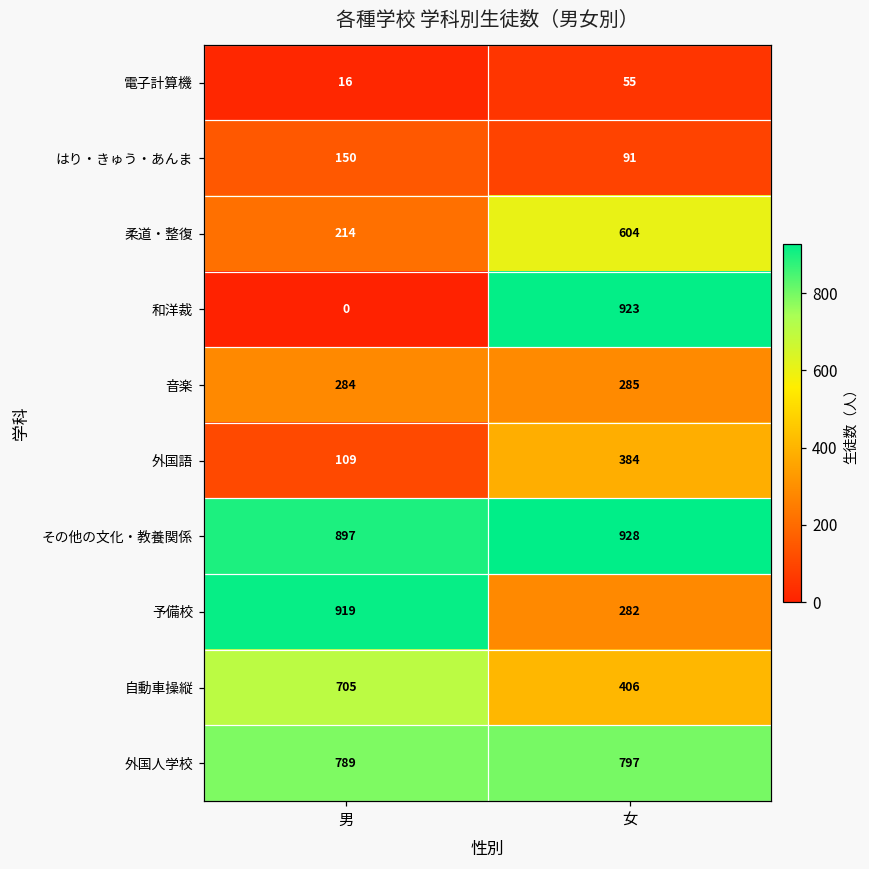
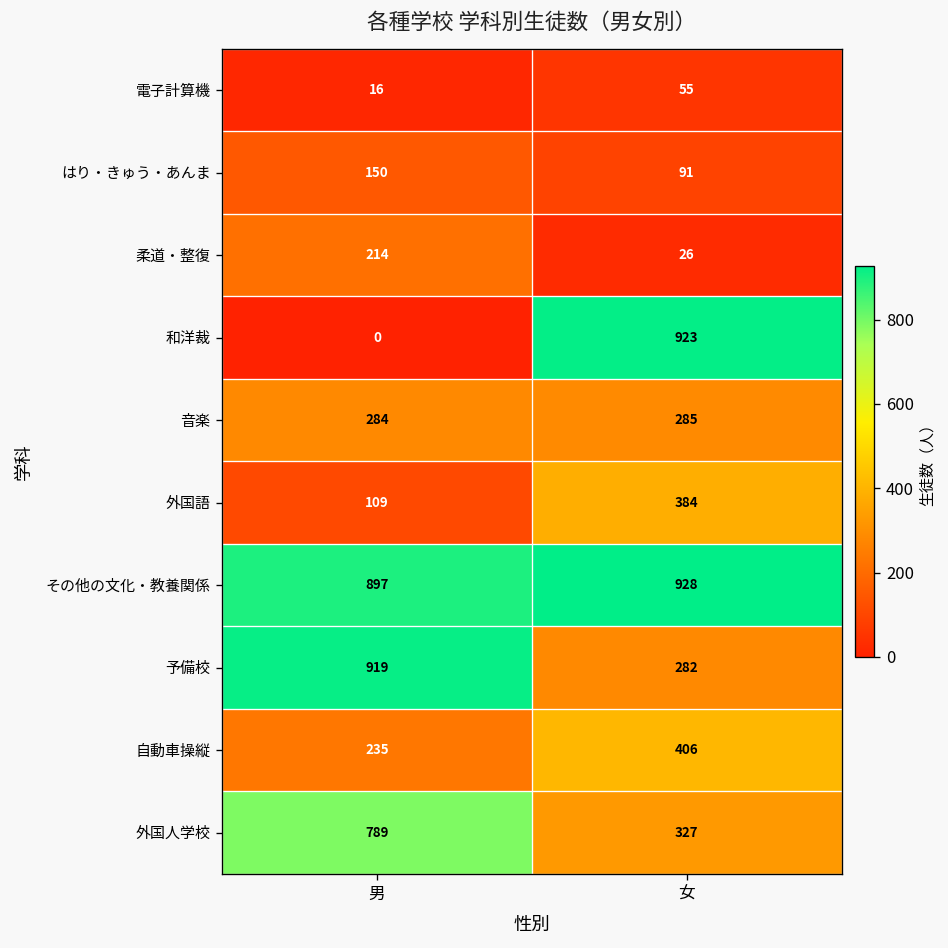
柔道・整復, 女: 604 -> 26
自動車操縦, 男: 705 -> 235
外国人学校, 女: 797 -> 327
